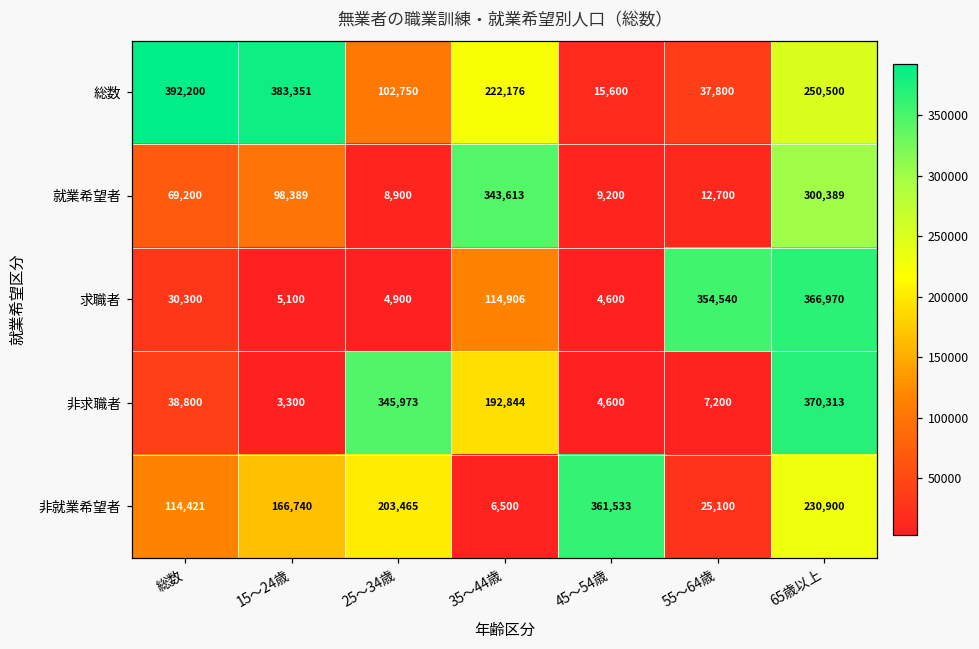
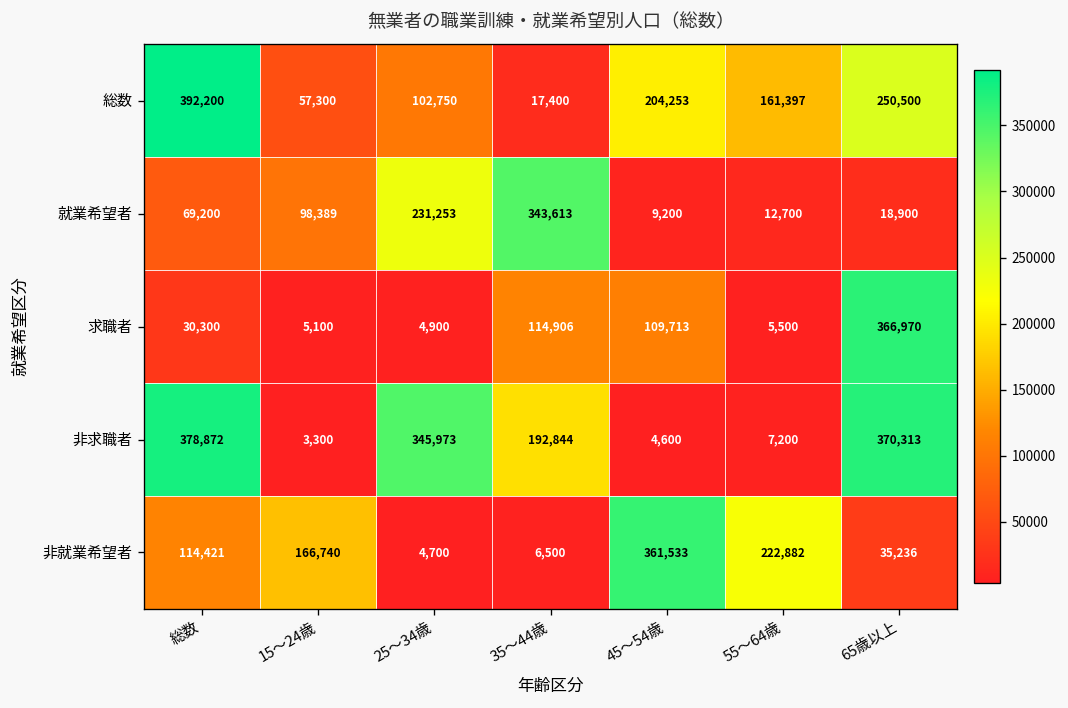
総数, 15～24歳: 383,351 -> 57,300
総数, 35～44歳: 222,176 -> 17,400
総数, 45～54歳: 15,600 -> 204,253
総数, 55～64歳: 37,800 -> 161,397
就業希望者, 25～34歳: 8,900 -> 231,253
就業希望者, 65歳以上: 300,389 -> 18,900
求職者, 45～54歳: 4,600 -> 109,713
求職者, 55～64歳: 354,540 -> 5,500
非求職者, 総数: 38,800 -> 378,872
非就業希望者, 25～34歳: 203,465 -> 4,700
非就業希望者, 55～64歳: 25,100 -> 222,882
非就業希望者, 65歳以上: 230,900 -> 35,236
